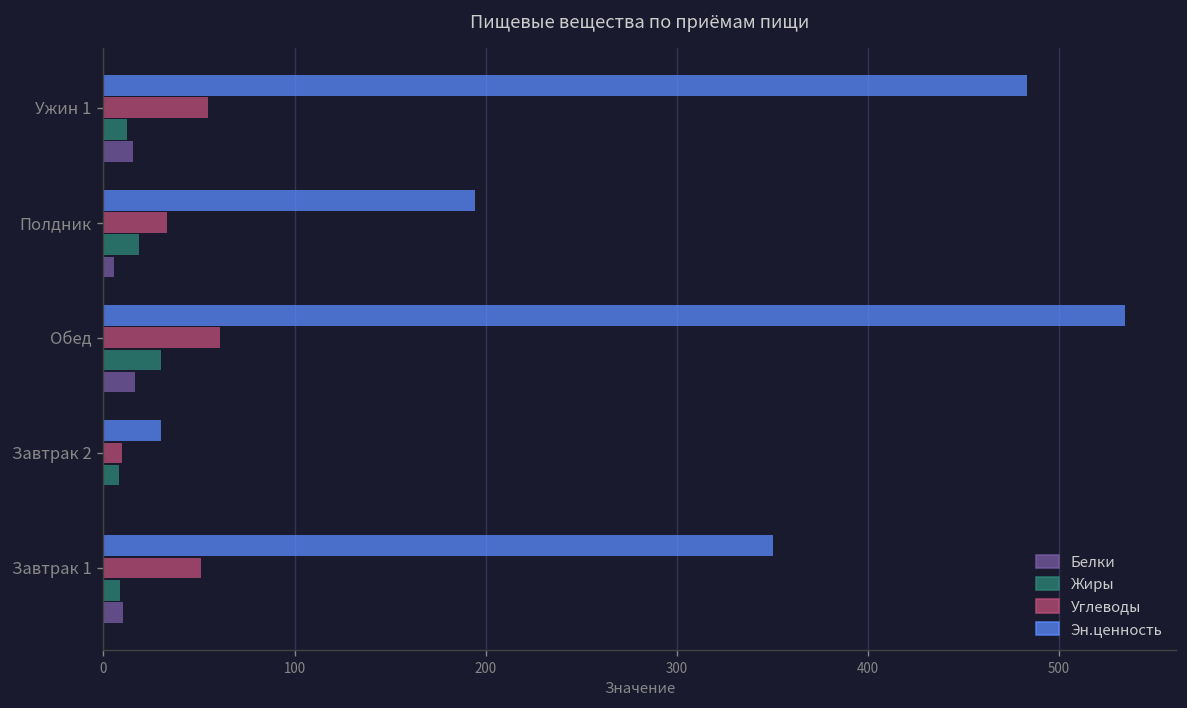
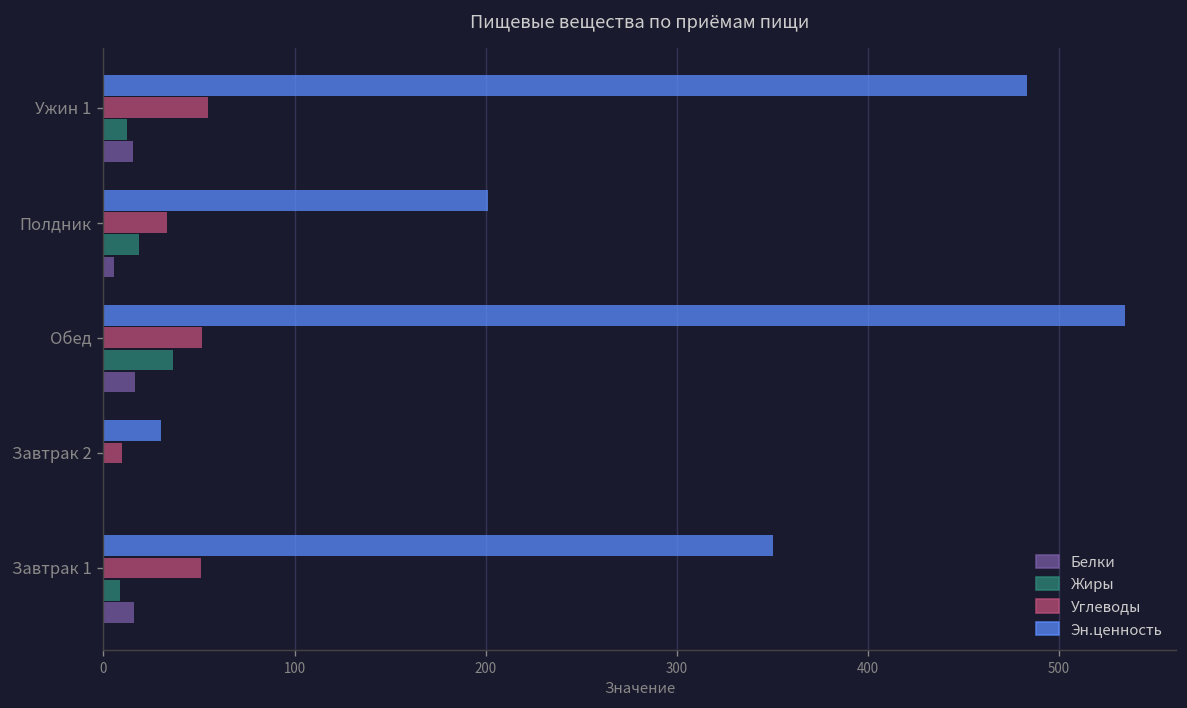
Эн.ценность, Полдник: 194 -> 201
Углеводы, Обед: 61 -> 51
Жиры, Обед: 30 -> 36
Жиры, Завтрак 2: 8 -> 0
Белки, Завтрак 1: 10 -> 16
